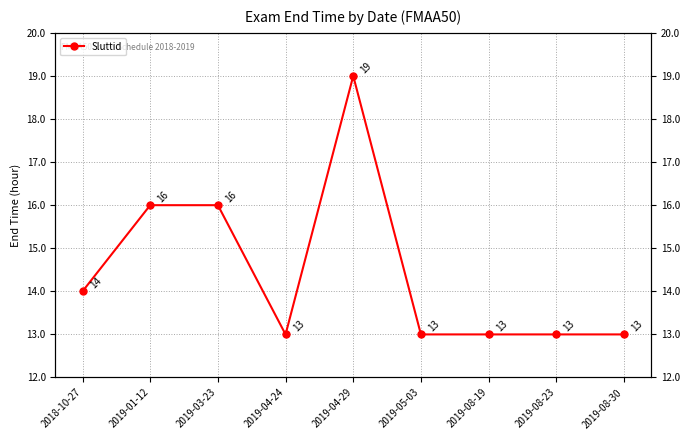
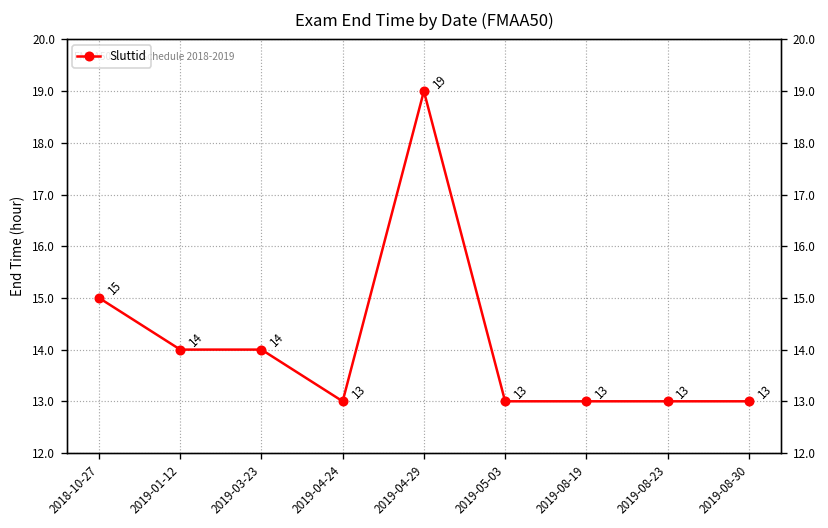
2018-10-27: 14 -> 15
2019-01-12: 16 -> 14
2019-03-23: 16 -> 14
